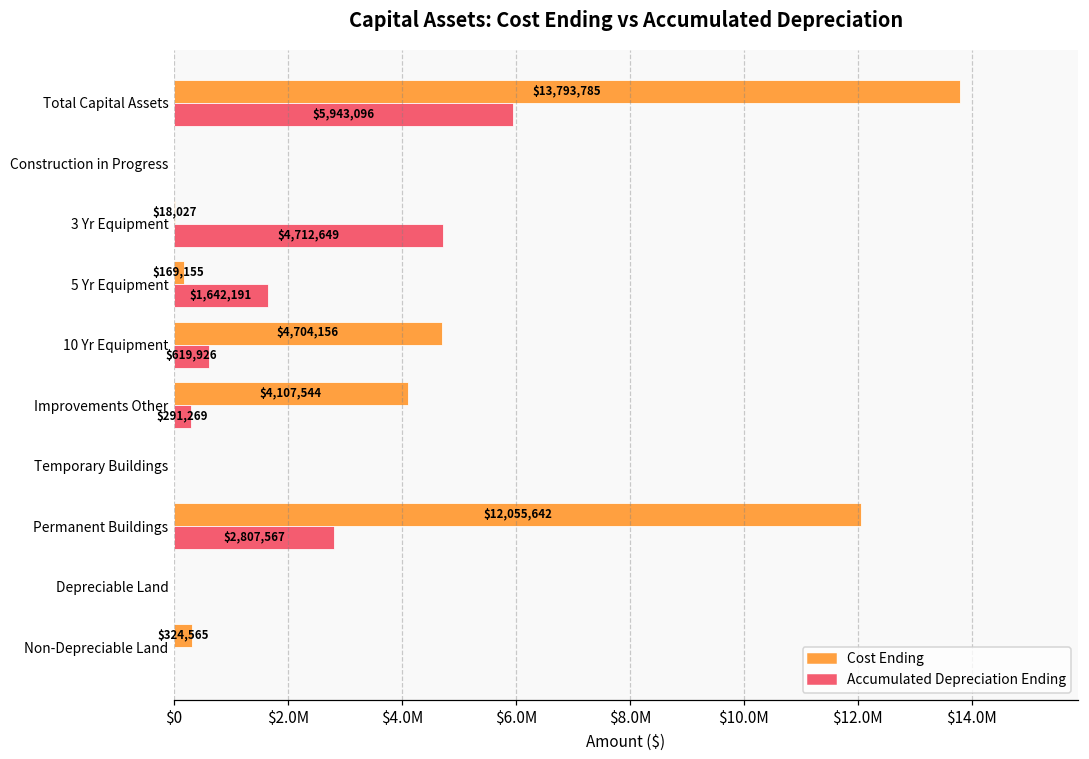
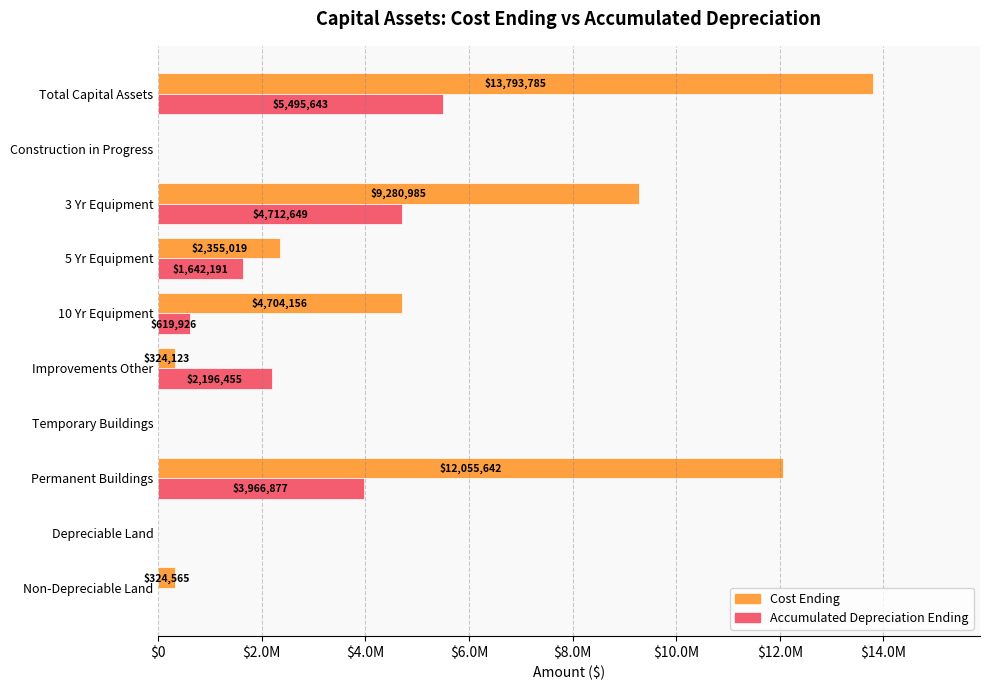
Accumulated Depreciation Ending, Total Capital Assets: $5,943,096 -> $5,495,643
Cost Ending, 3 Yr Equipment: $18,027 -> $9,280,985
Cost Ending, 5 Yr Equipment: $169,155 -> $2,355,019
Cost Ending, Improvements Other: $4,107,544 -> $324,123
Accumulated Depreciation Ending, Improvements Other: $291,269 -> $2,196,455
Accumulated Depreciation Ending, Permanent Buildings: $2,807,567 -> $3,966,877
